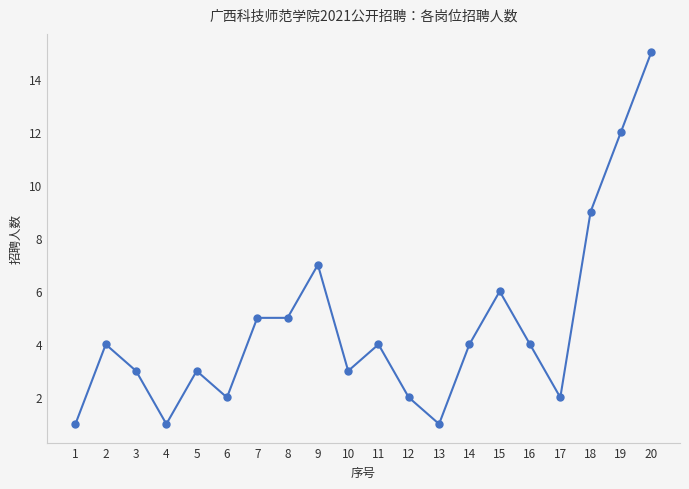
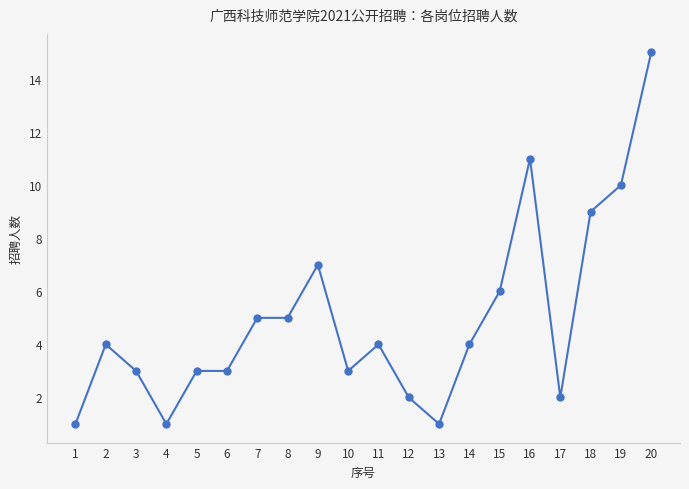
6: 2 -> 3
16: 4 -> 11
19: 12 -> 10
